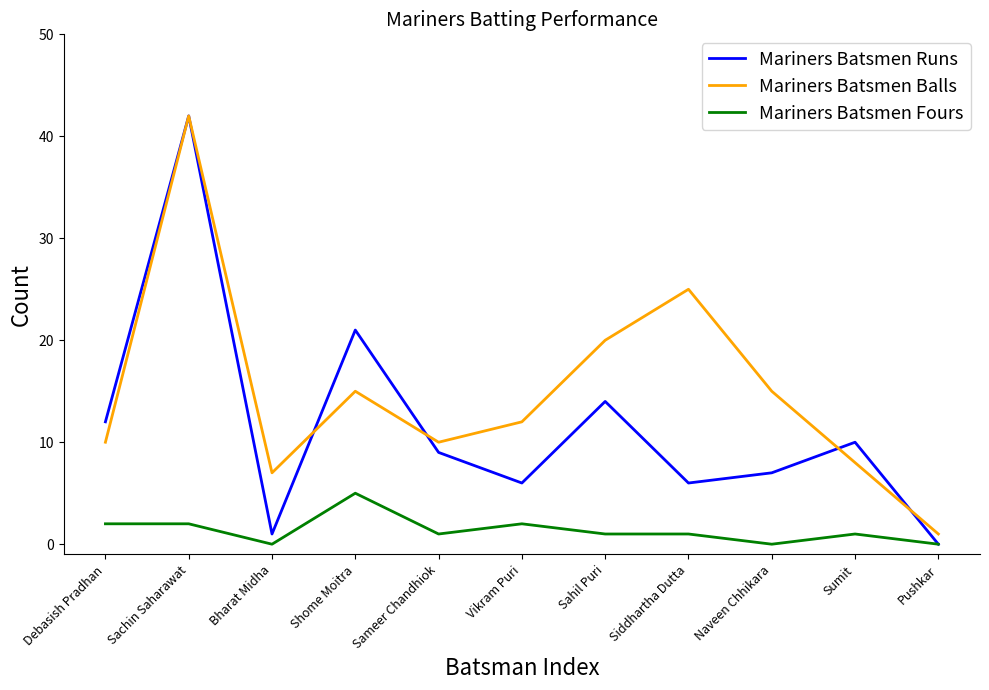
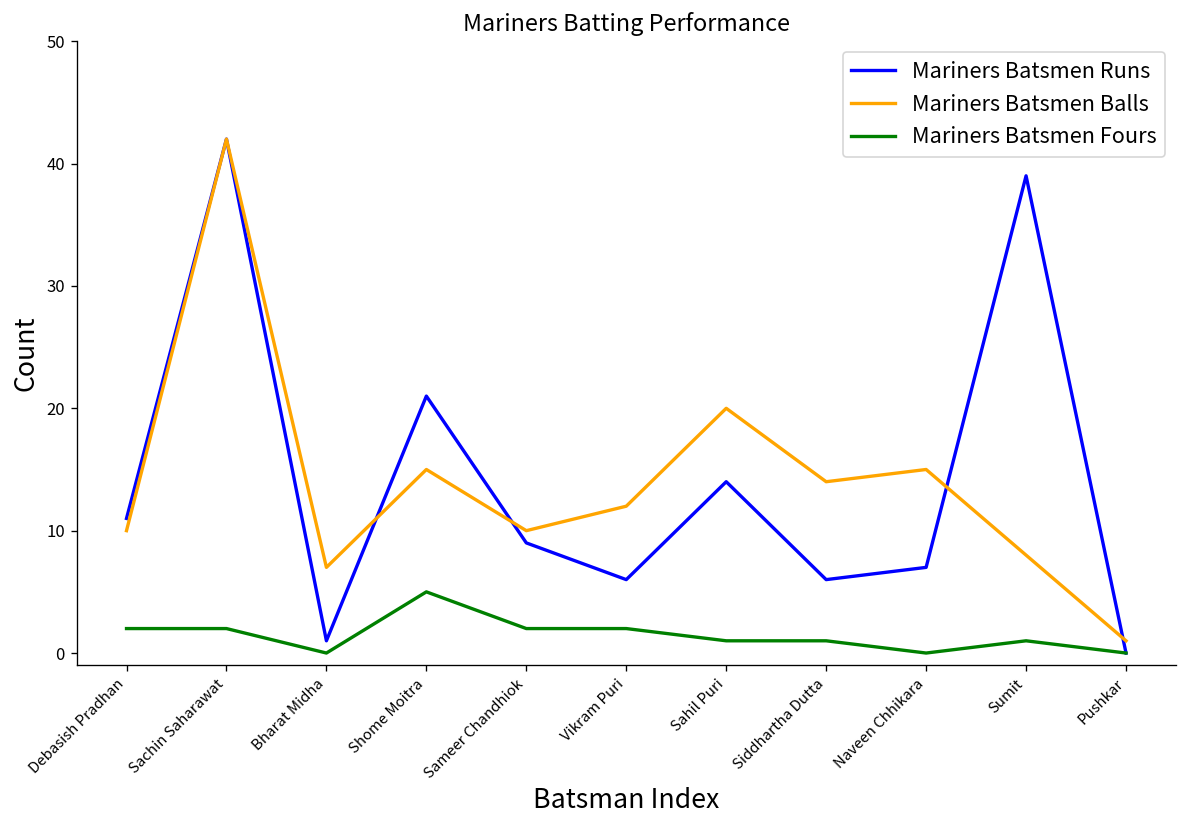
Mariners Batsmen Runs, Debasish Pradhan: 12 -> 11
Mariners Batsmen Fours, Sameer Chandhiok: 1 -> 2
Mariners Batsmen Balls, Siddhartha Dutta: 25 -> 14
Mariners Batsmen Runs, Sumit: 10 -> 39
